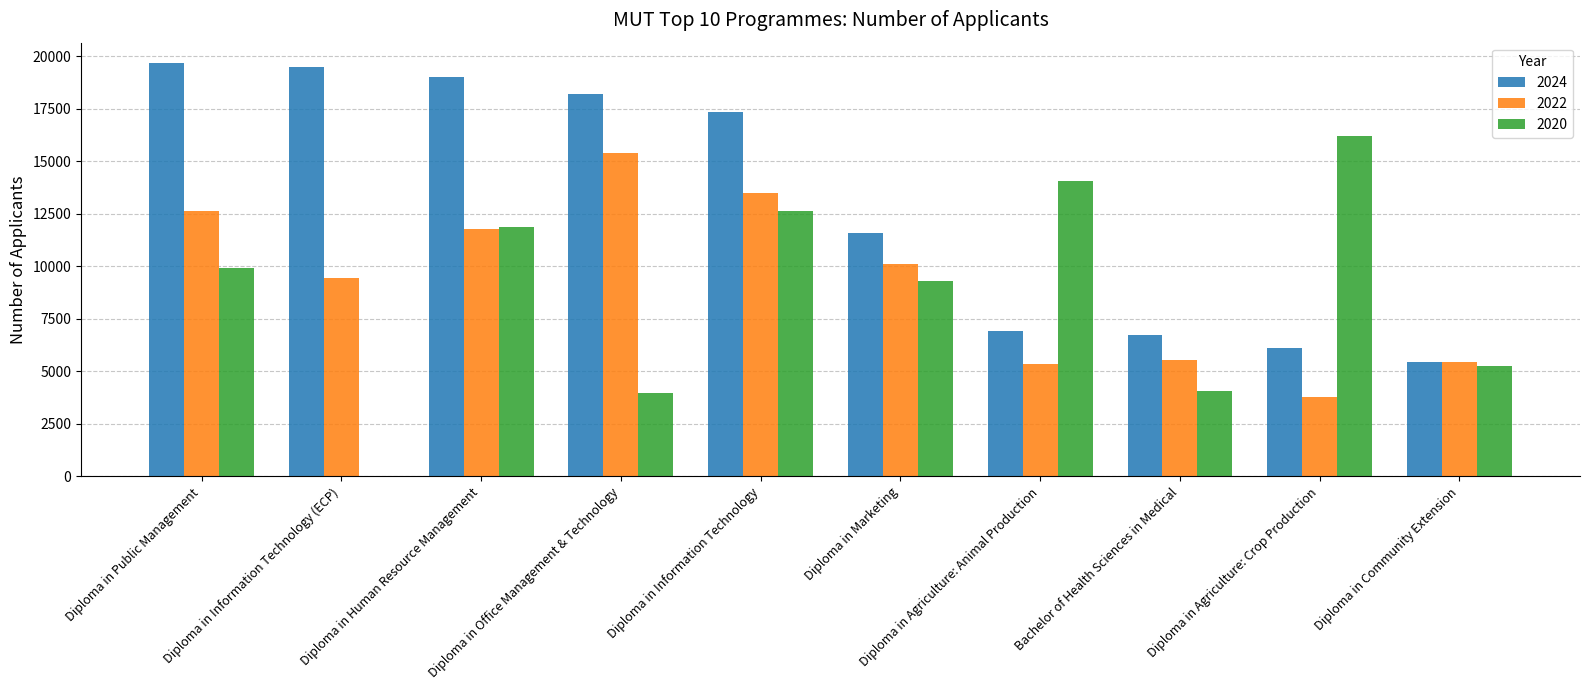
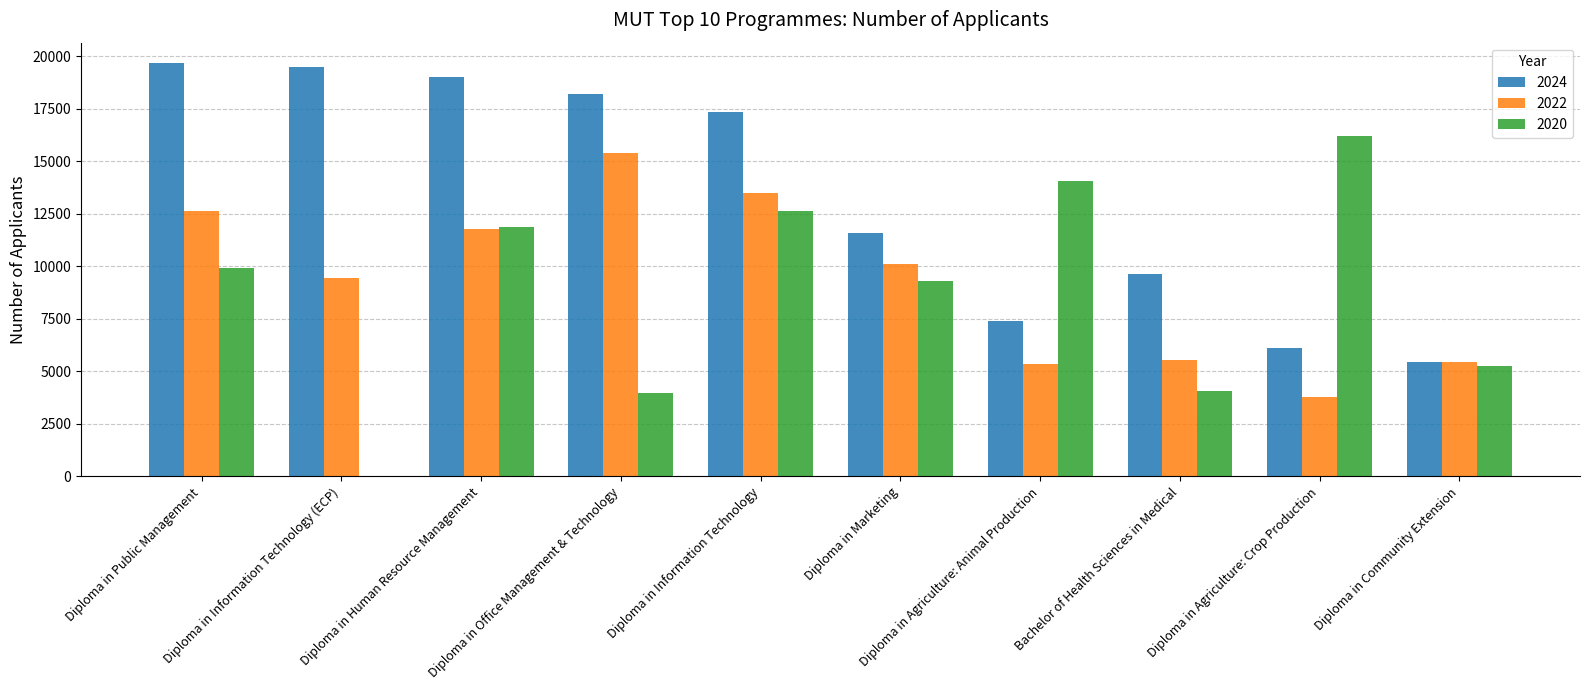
2024, Diploma in Agriculture: Animal Production: 6900 -> 7400
2024, Bachelor of Health Sciences in Medical: 6700 -> 9600
